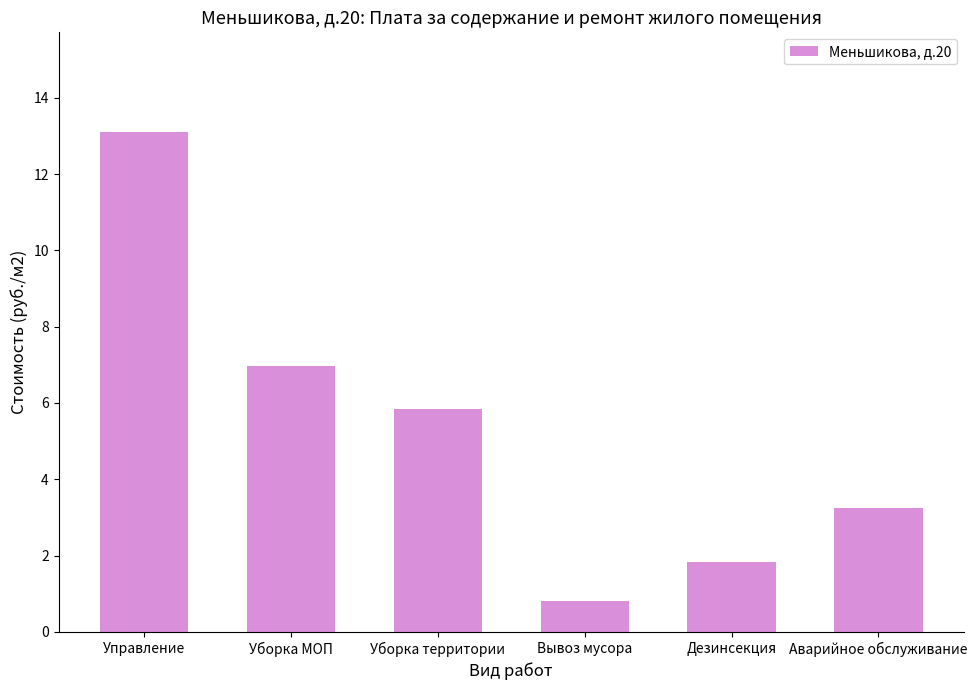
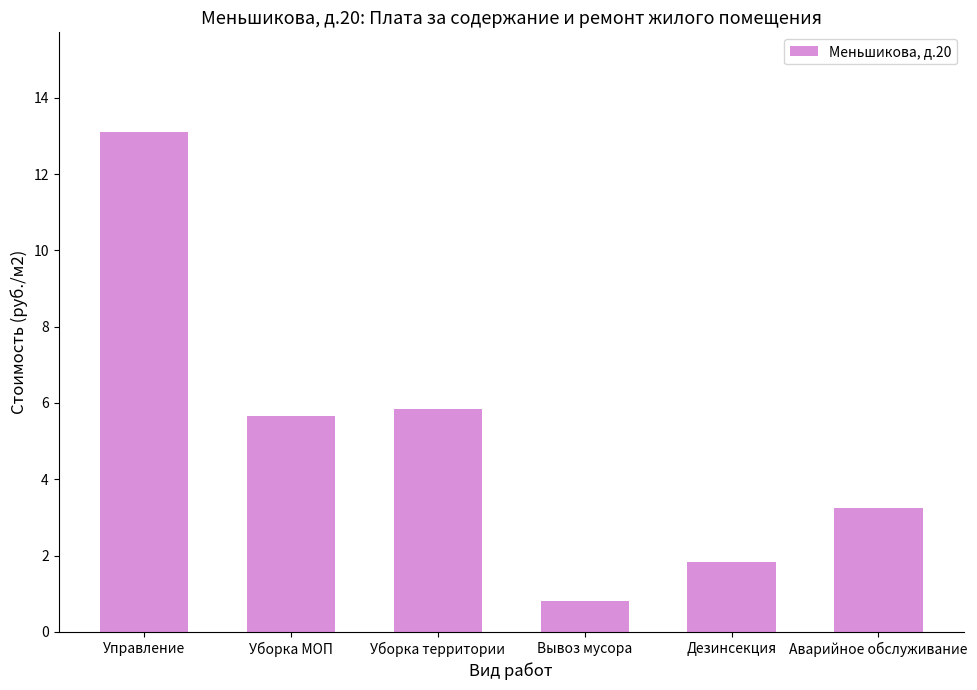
Уборка МОП: 7.0 -> 5.7
